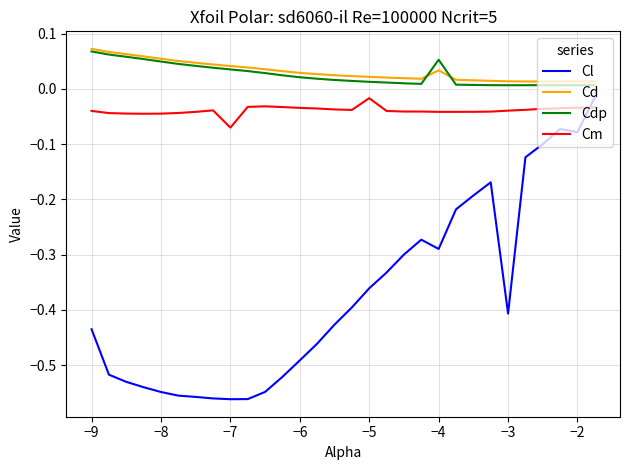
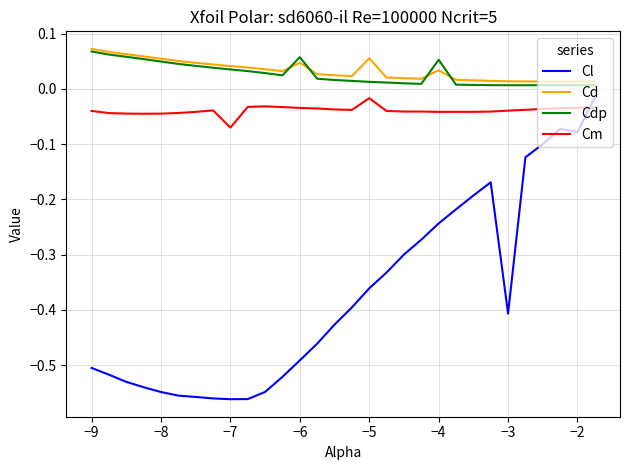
Cl, −9: -0.43 -> -0.50
Cd, −6: 0.03 -> 0.05
Cdp, −6: 0.02 -> 0.06
Cd, −5: 0.02 -> 0.06
Cl, −4: -0.29 -> -0.24
